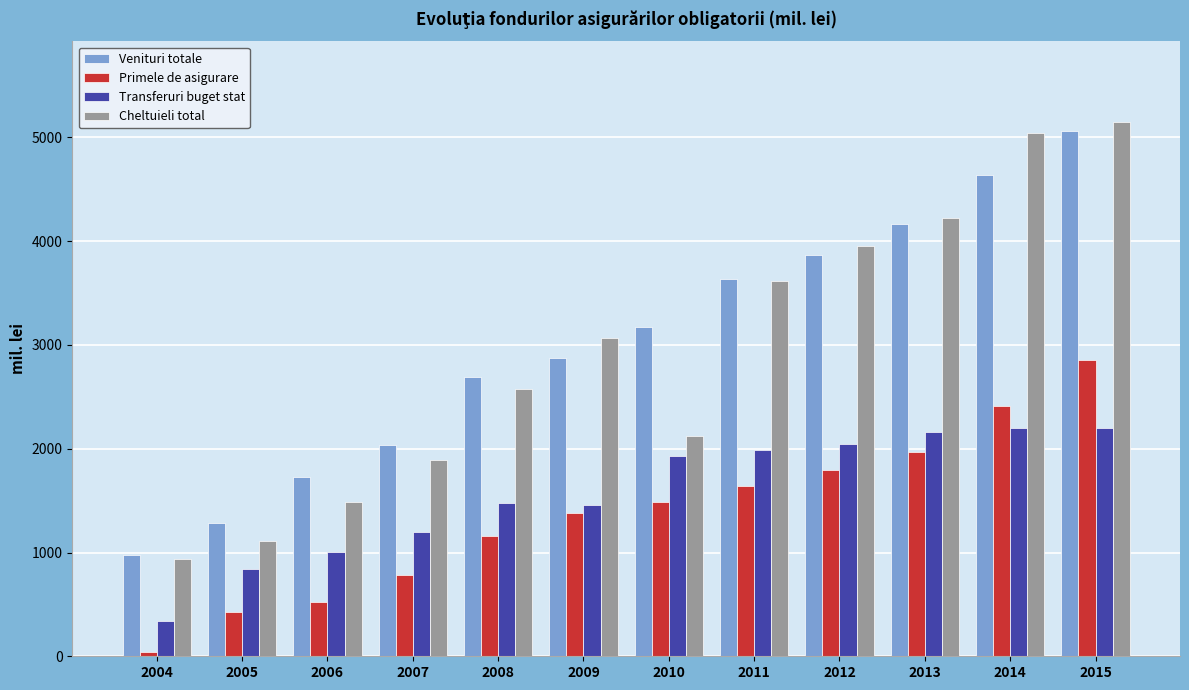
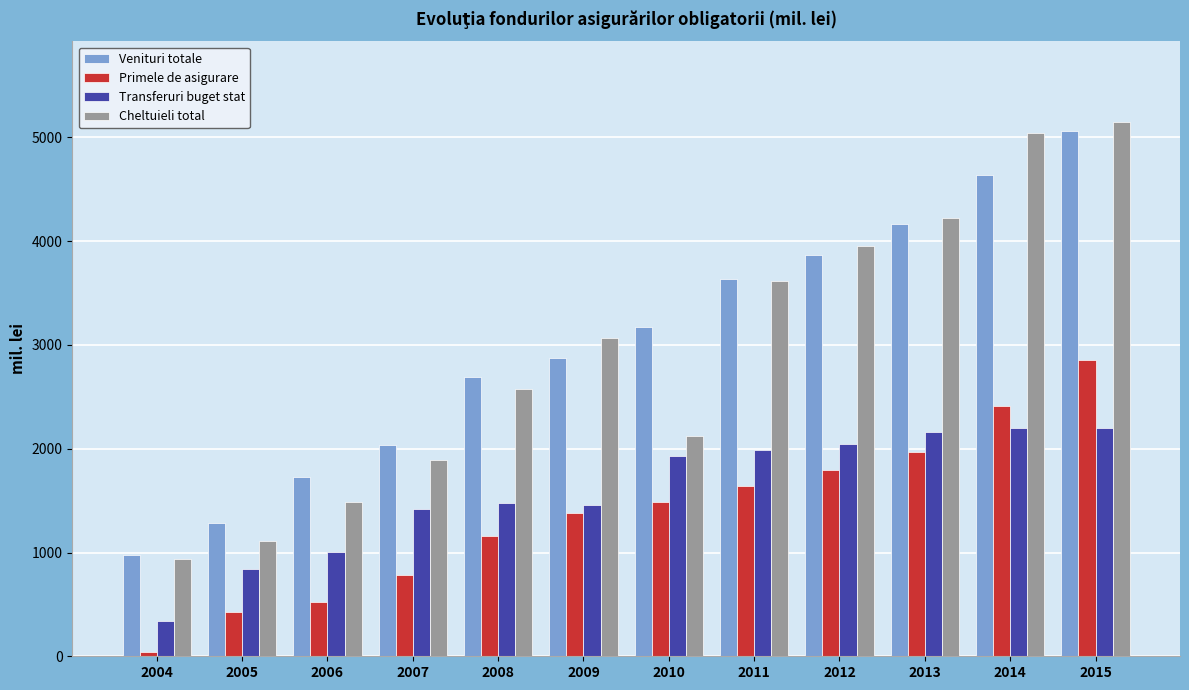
Transferuri buget stat, 2007: 1200 -> 1420
